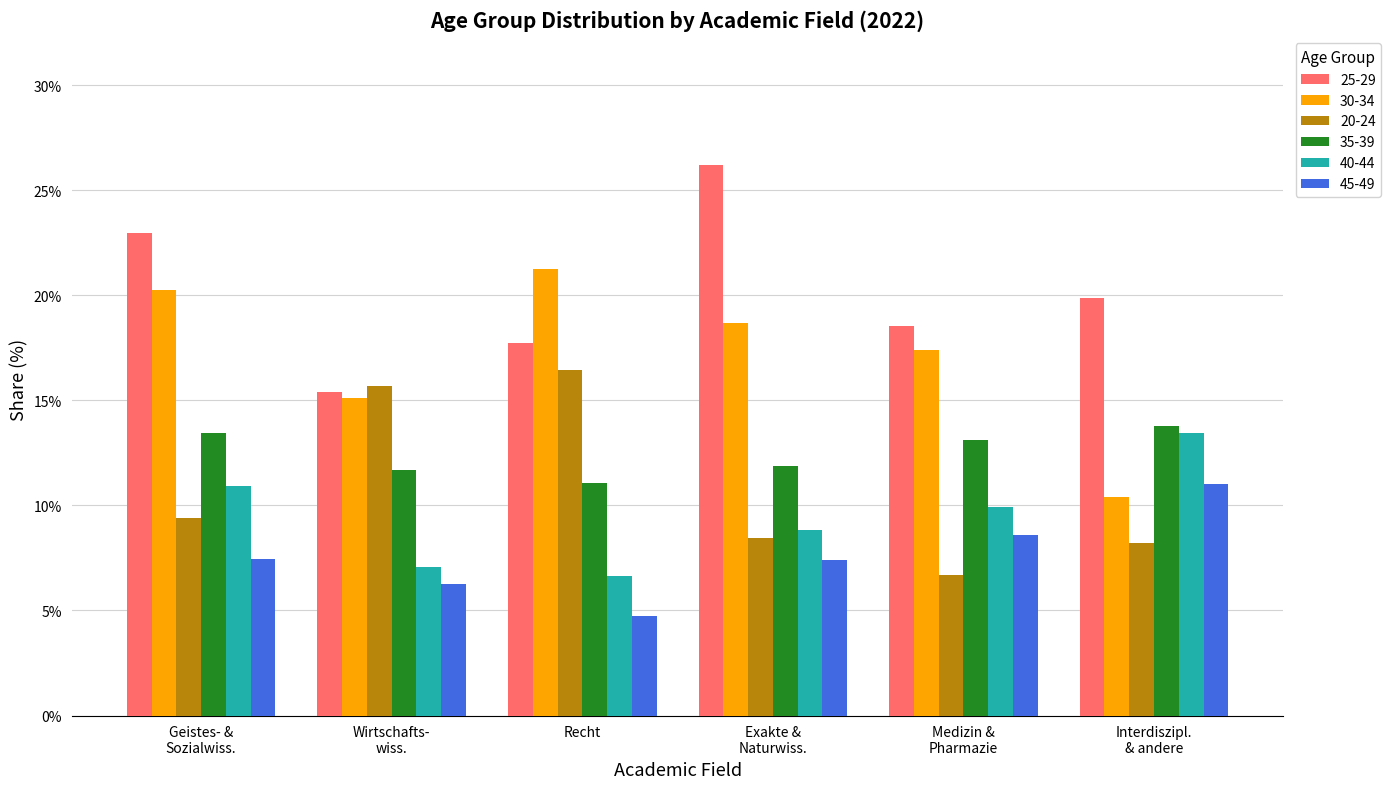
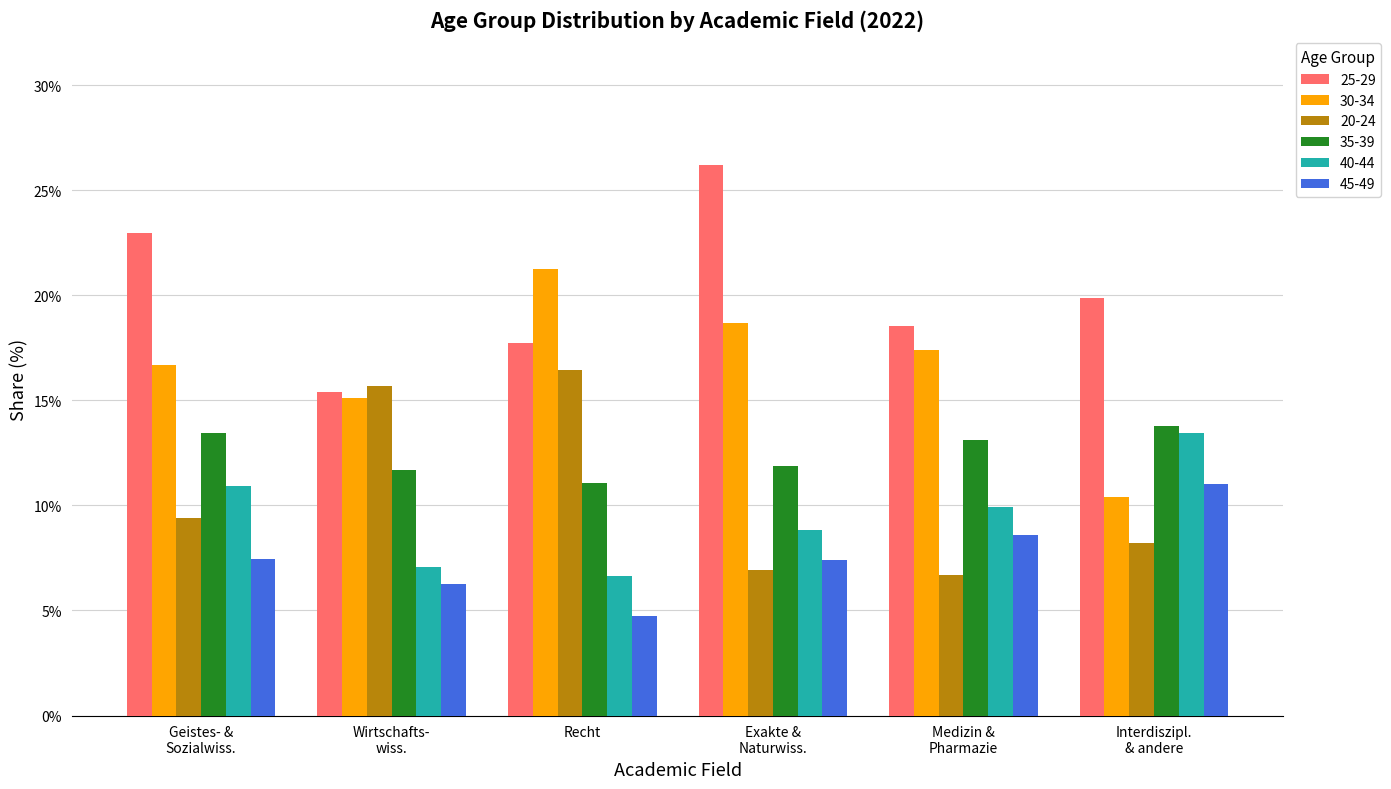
30-34, Geistes- & Sozialwiss.: 20.2% -> 16.7%
20-24, Exakte & Naturwiss.: 8.5% -> 6.9%
